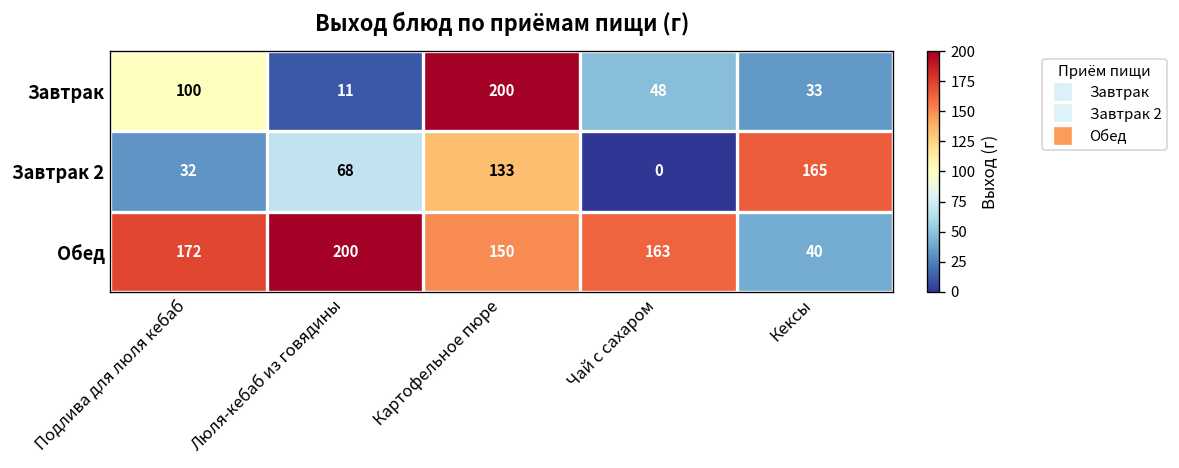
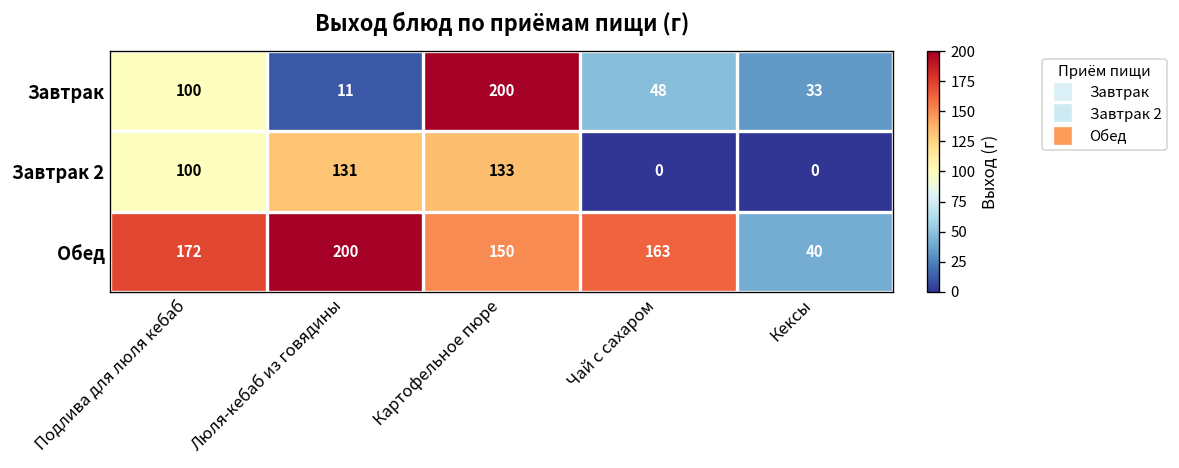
Завтрак 2, Подлива для люля кебаб: 32 -> 100
Завтрак 2, Люля-кебаб из говядины: 68 -> 131
Завтрак 2, Кексы: 165 -> 0
